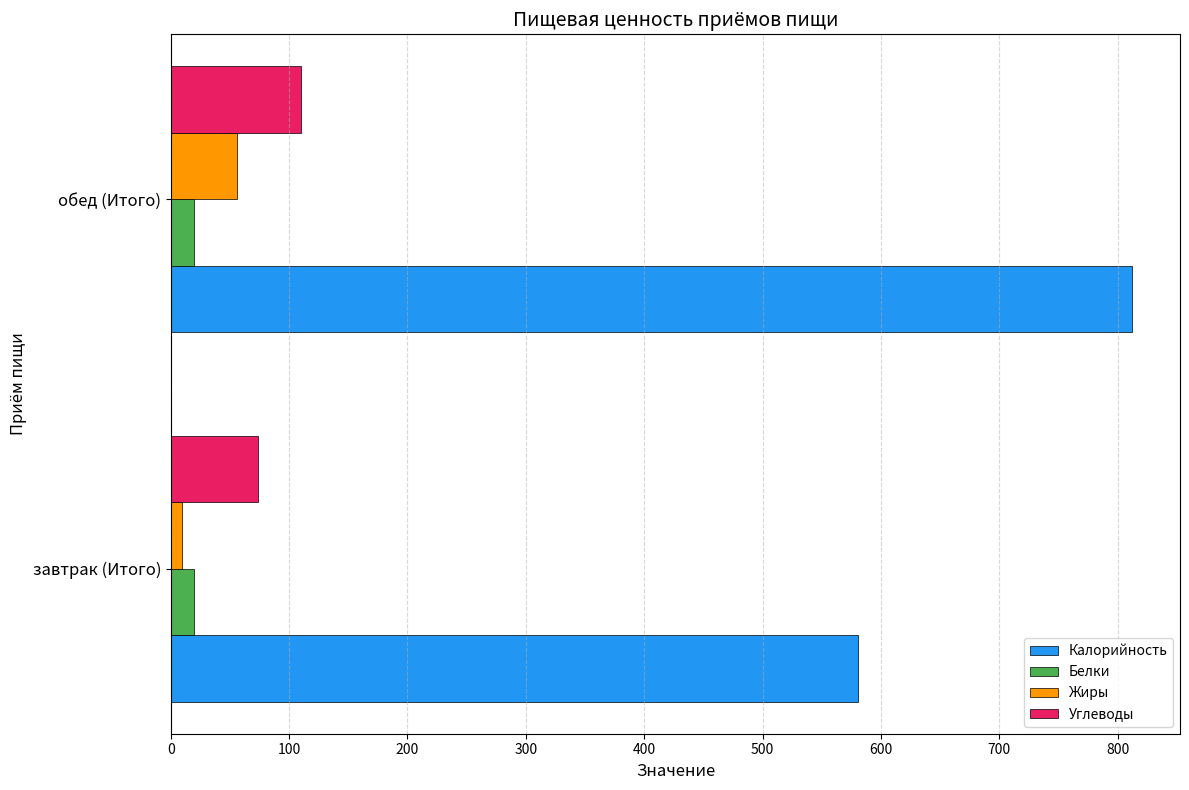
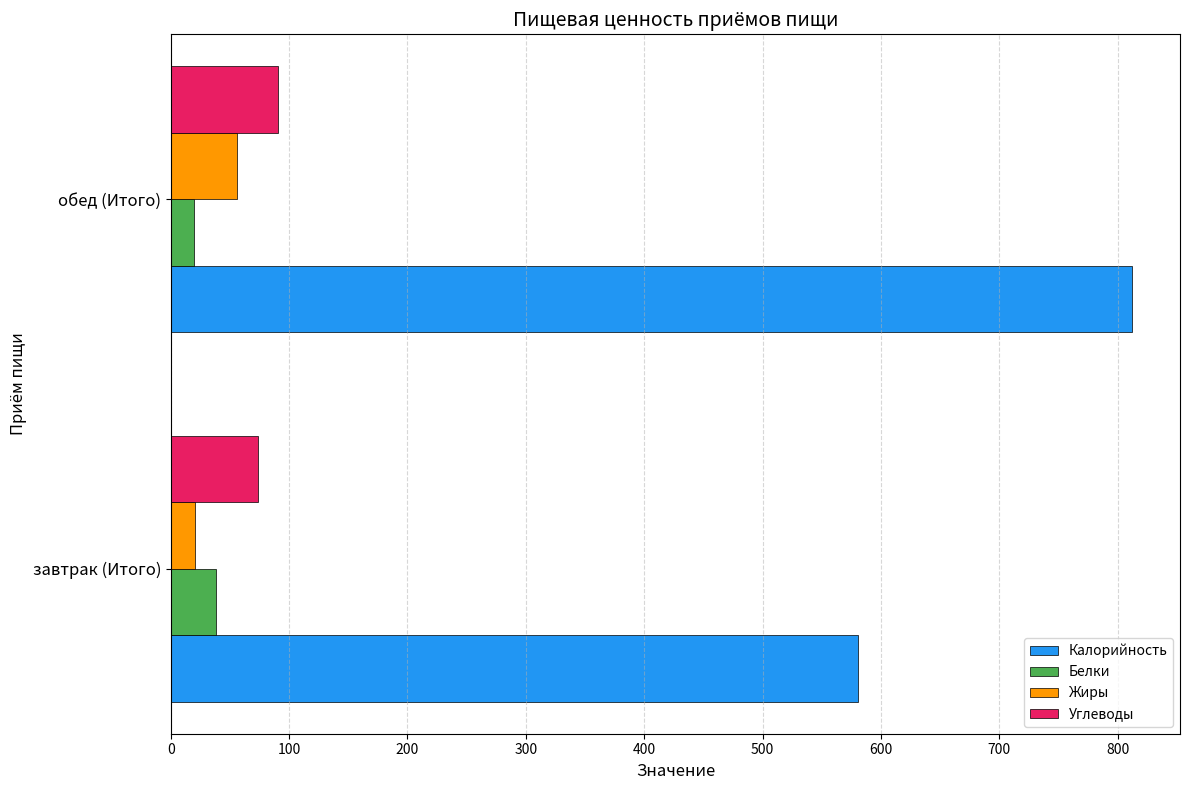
Углеводы, обед (Итого): 110 -> 91
Жиры, завтрак (Итого): 10 -> 20
Белки, завтрак (Итого): 19 -> 39
